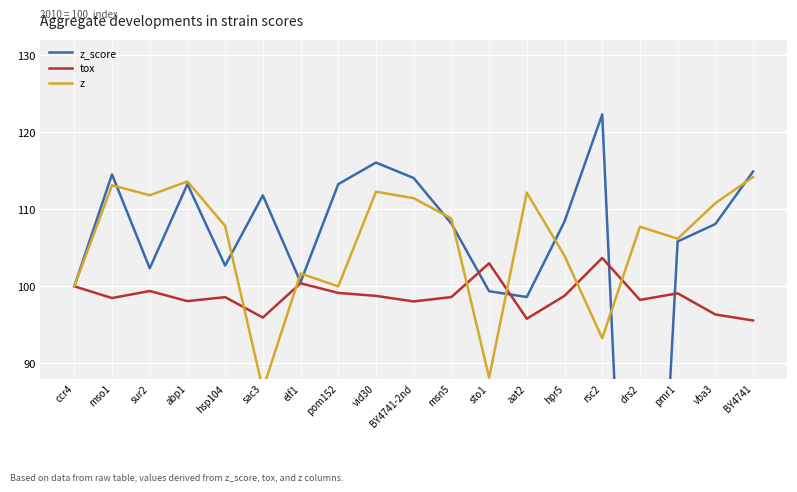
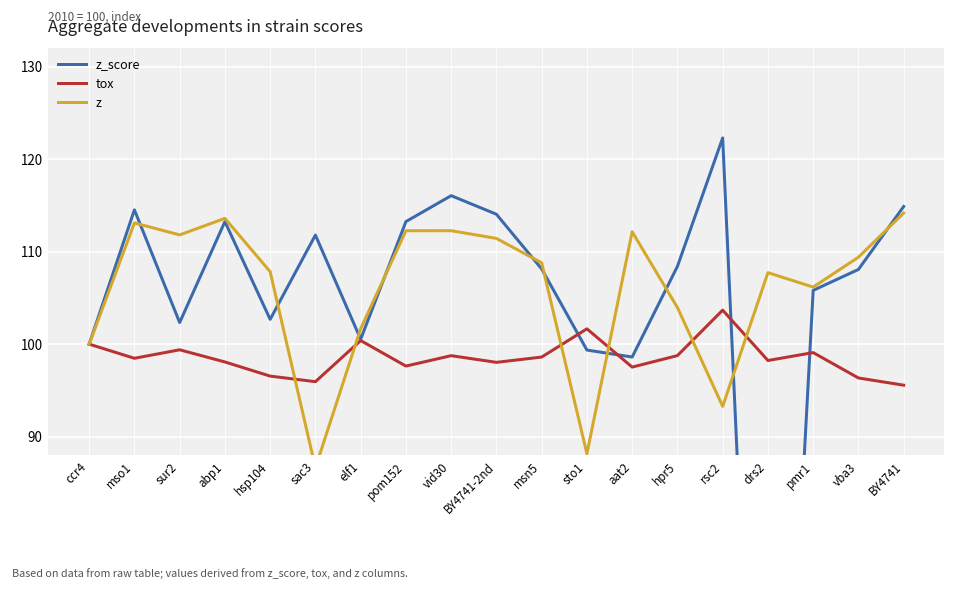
tox, hsp104: 99 -> 97
tox, pom152: 99 -> 98
z, pom152: 100 -> 112
tox, sto1: 103 -> 102
tox, aat2: 96 -> 98
z, vba3: 111 -> 109
